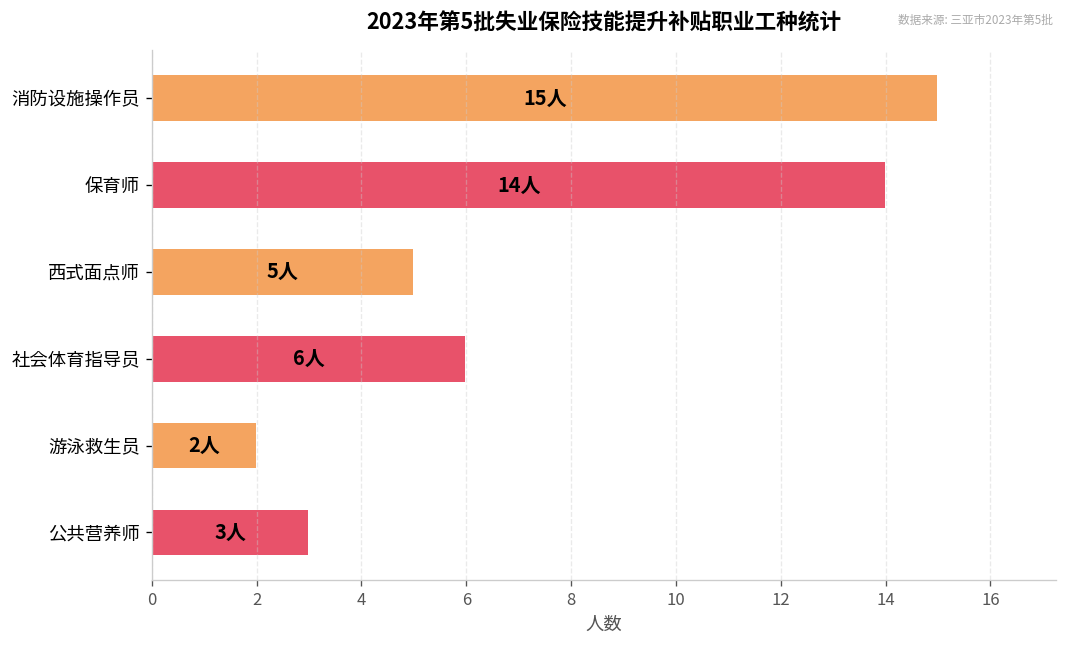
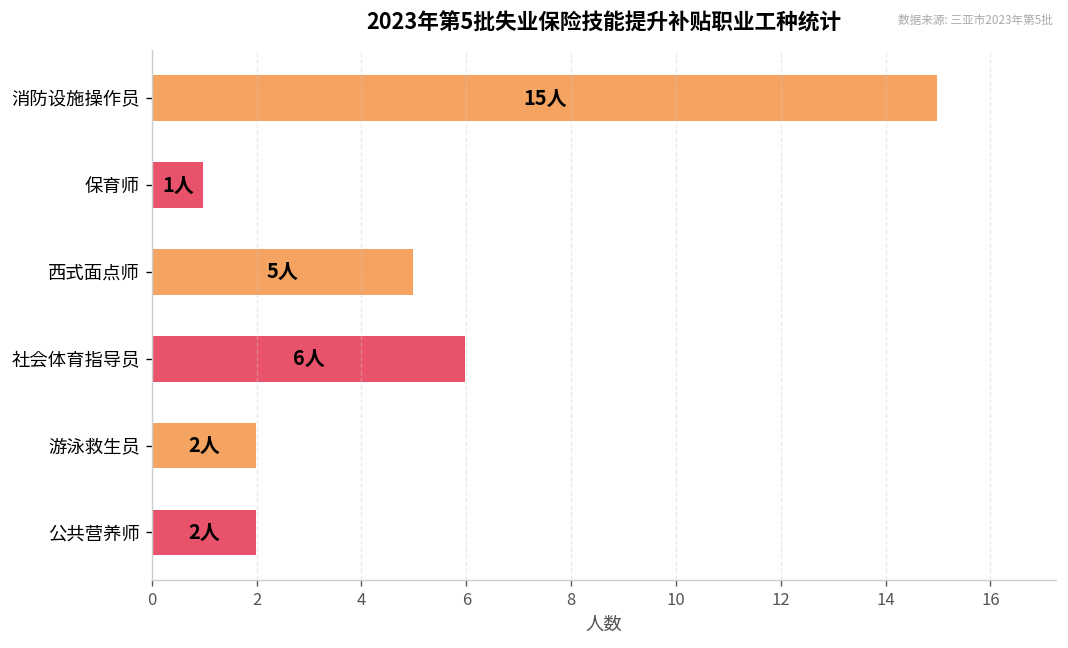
保育师: 14人 -> 1人
公共营养师: 3人 -> 2人
